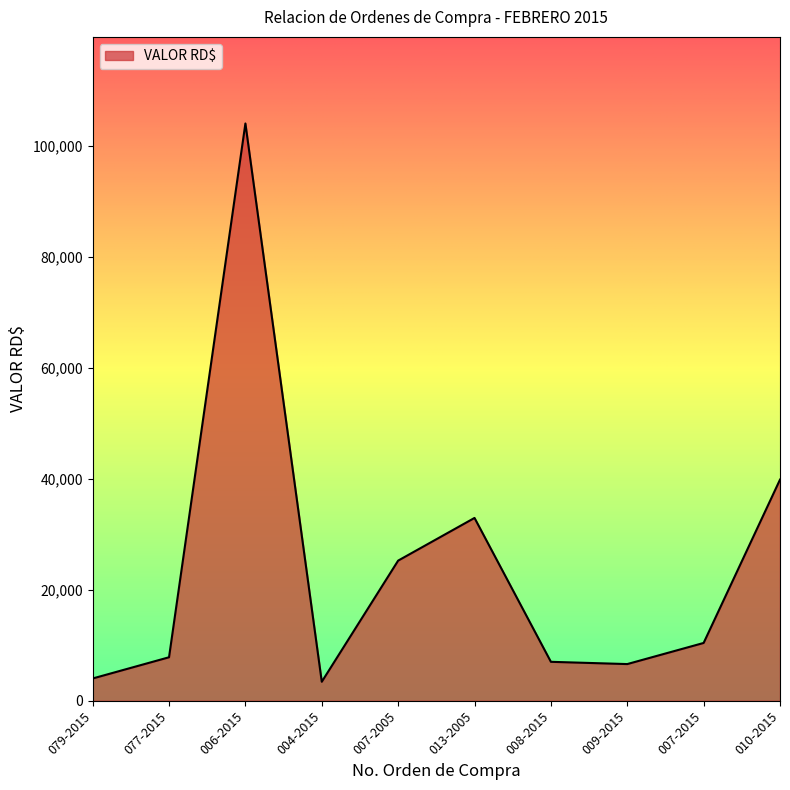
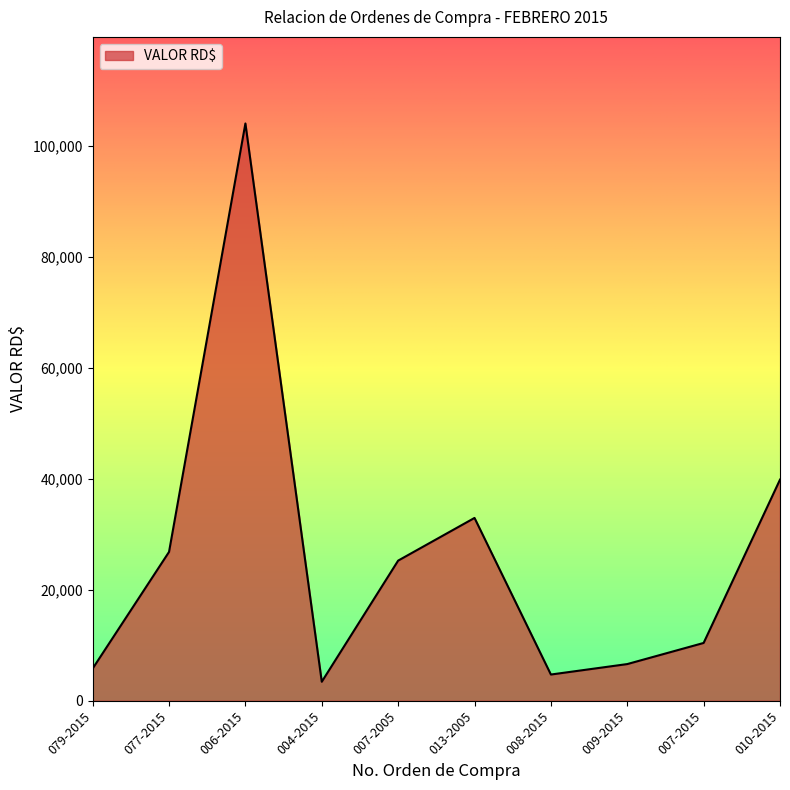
079-2015: 4,000 -> 6,000
077-2015: 8,000 -> 27,000
008-2015: 7,000 -> 5,000
